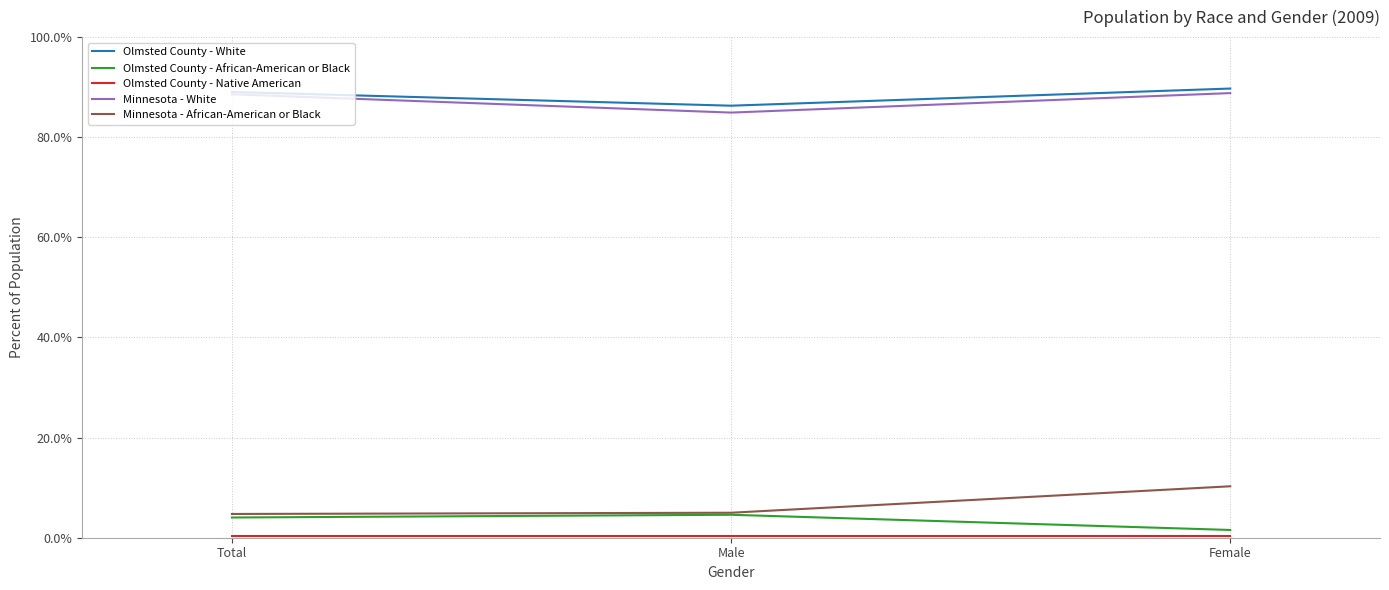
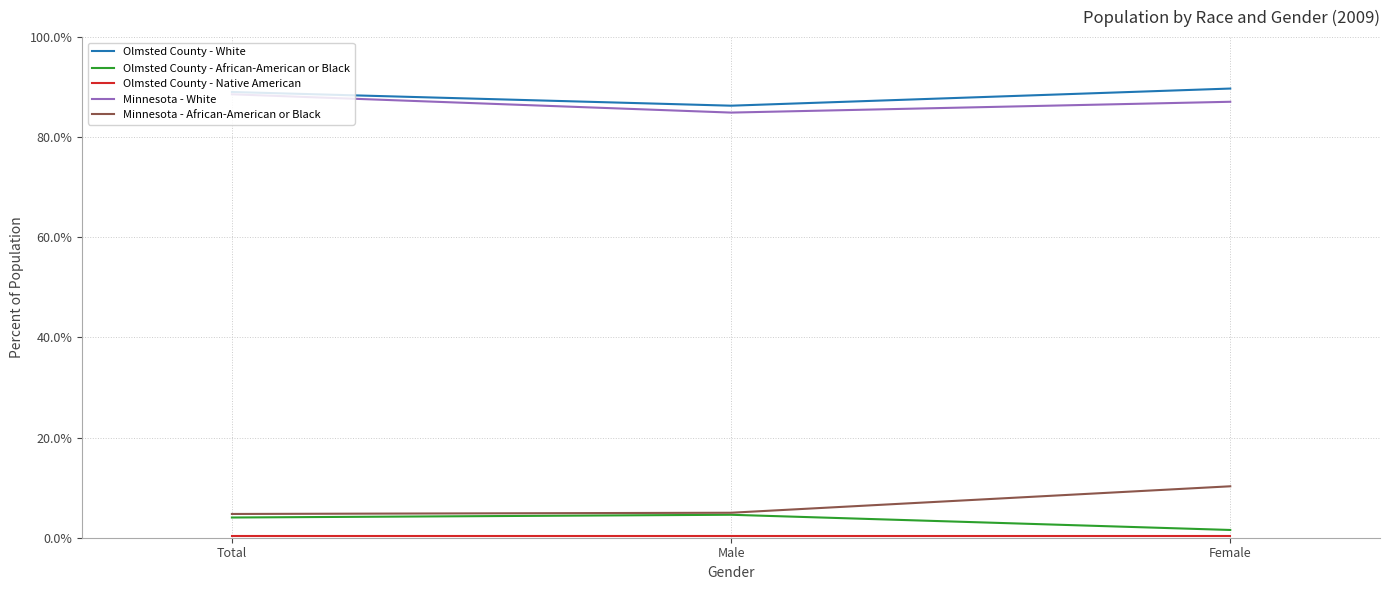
Minnesota - White, Female: 89% -> 87%
